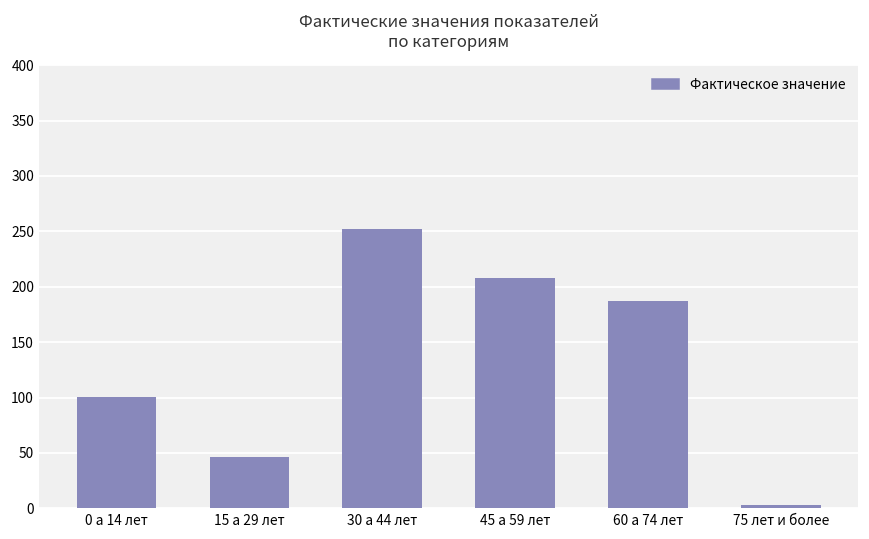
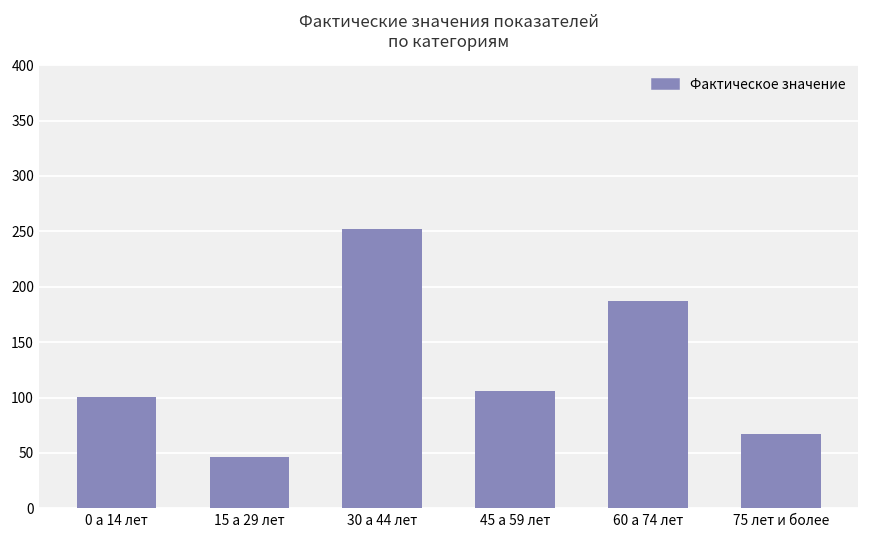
45 а 59 лет: 208 -> 106
75 лет и более: 3 -> 67
